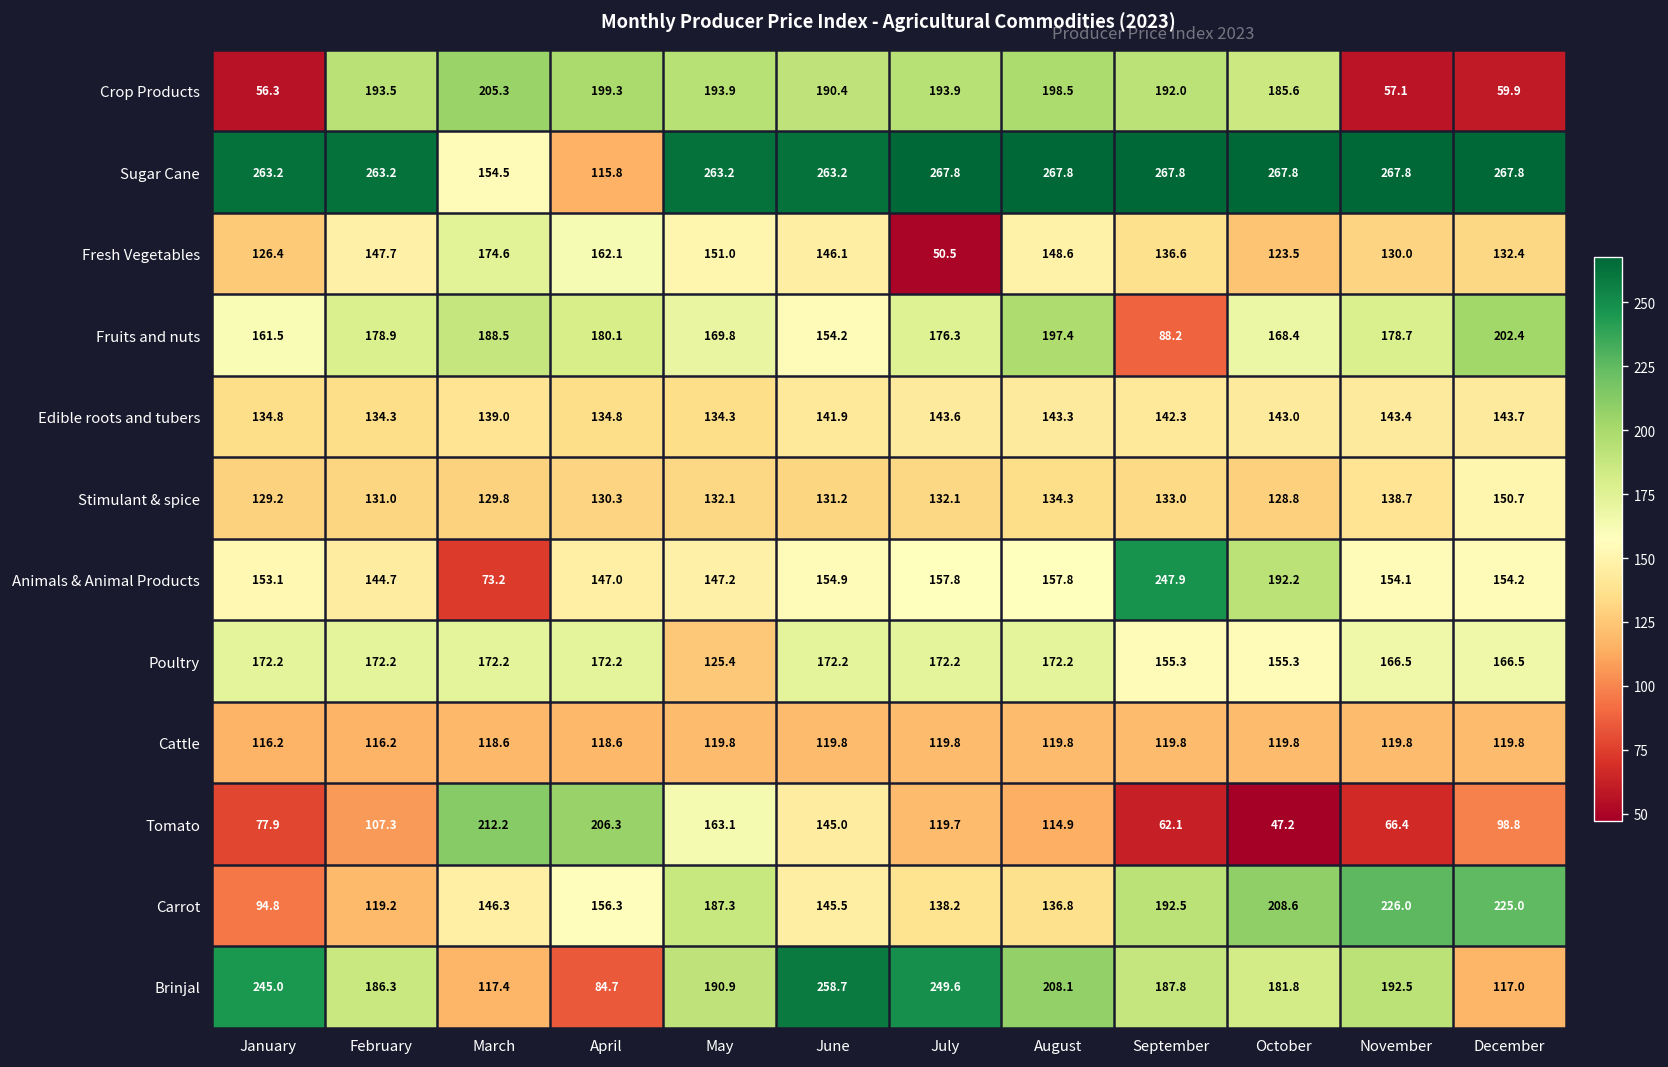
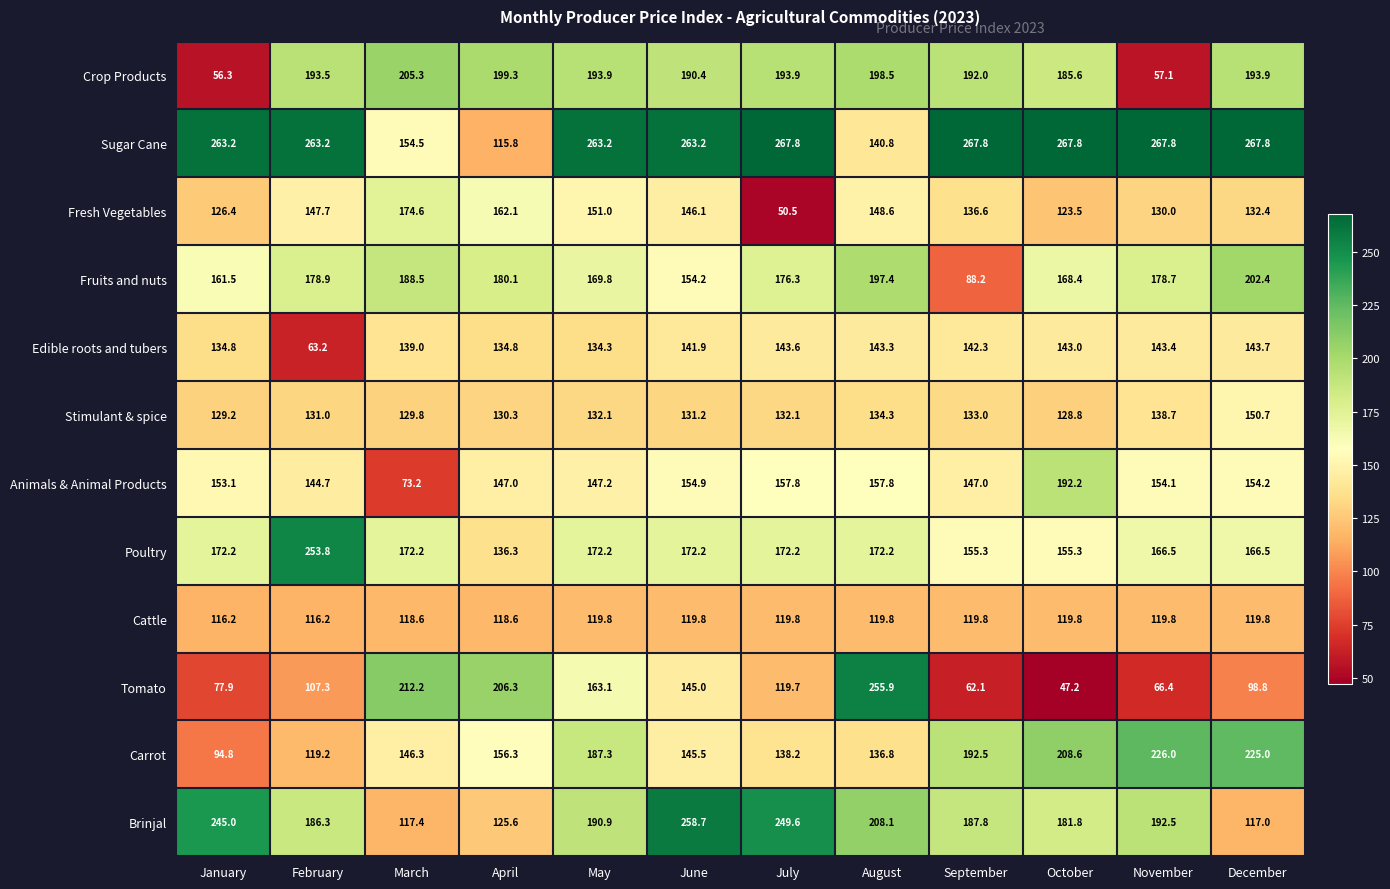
Crop Products, December: 59.9 -> 193.9
Sugar Cane, August: 267.8 -> 140.8
Edible roots and tubers, February: 134.3 -> 63.2
Animals & Animal Products, September: 247.9 -> 147.0
Poultry, February: 172.2 -> 253.8
Poultry, April: 172.2 -> 136.3
Poultry, May: 125.4 -> 172.2
Tomato, August: 114.9 -> 255.9
Brinjal, April: 84.7 -> 125.6
